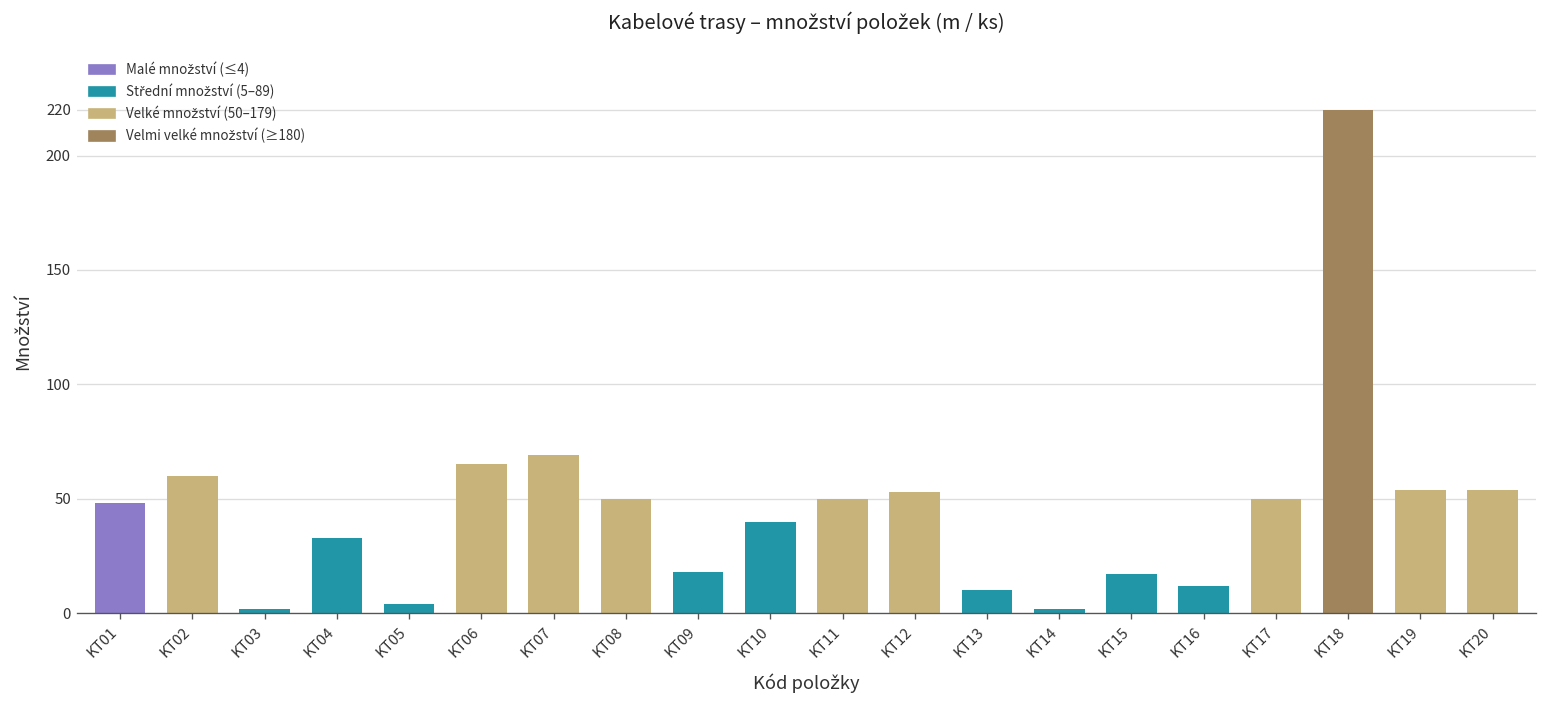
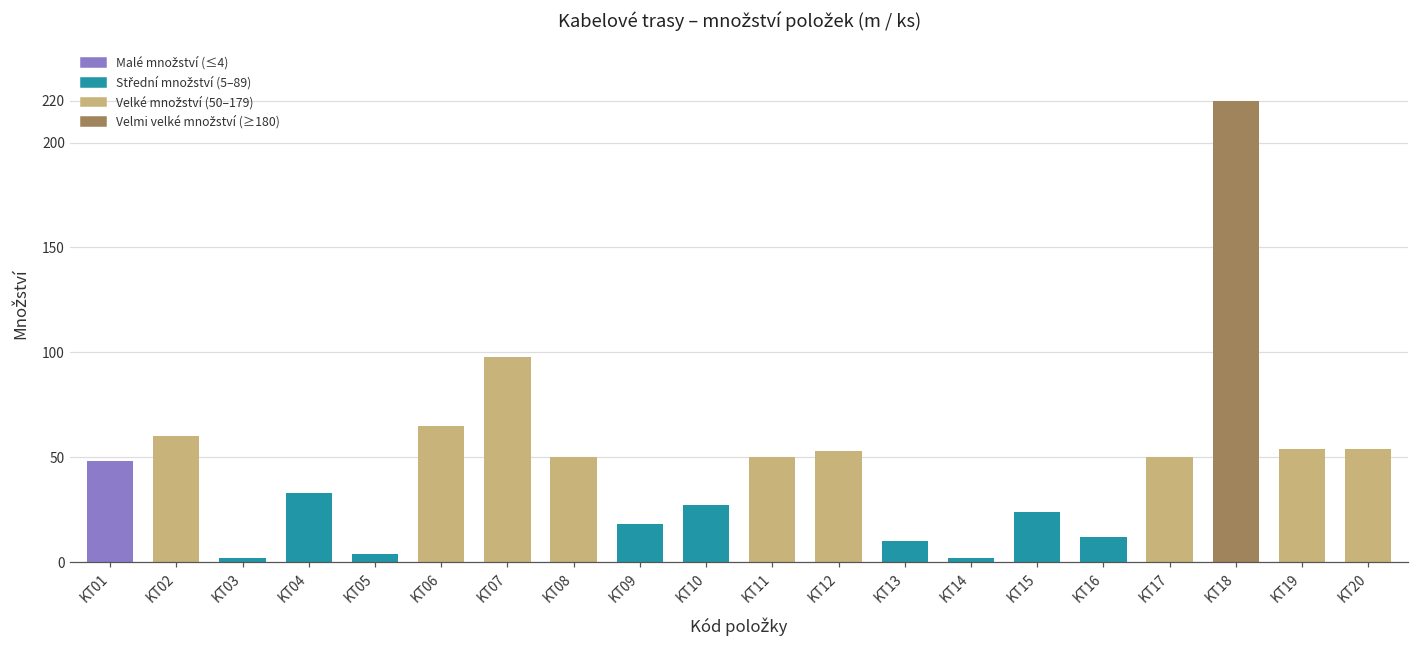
KT07: 69 -> 98
KT10: 40 -> 27
KT15: 17 -> 24
